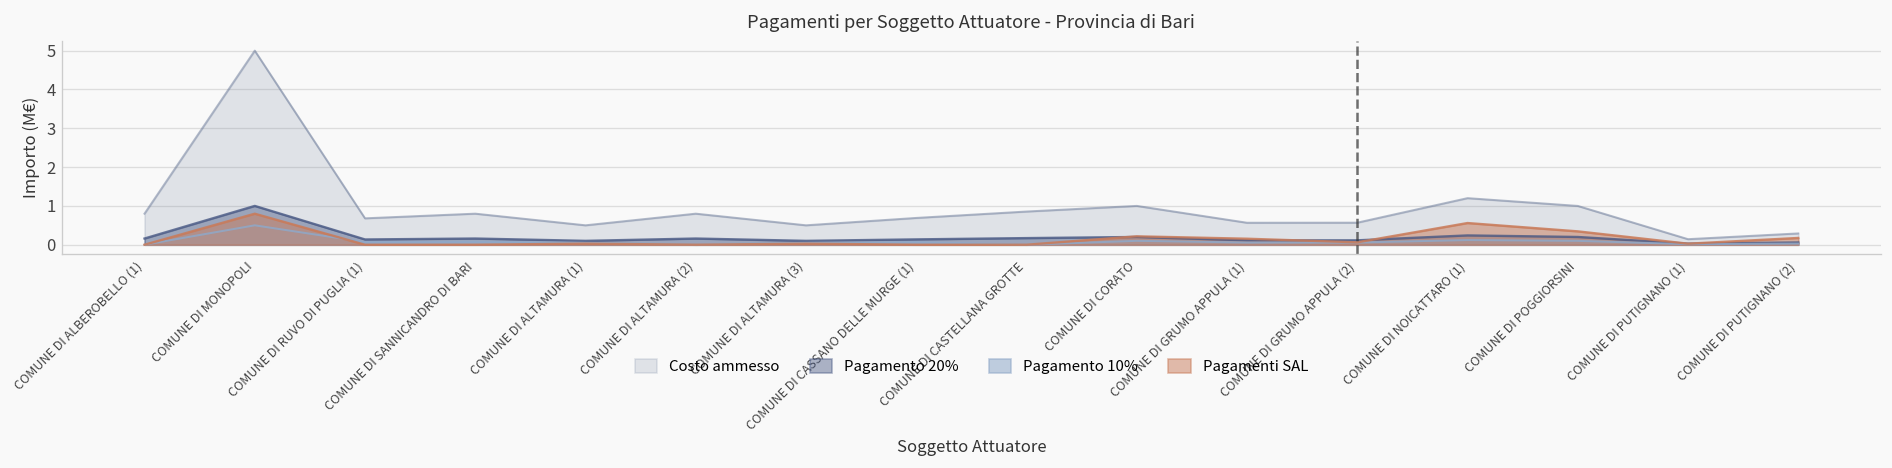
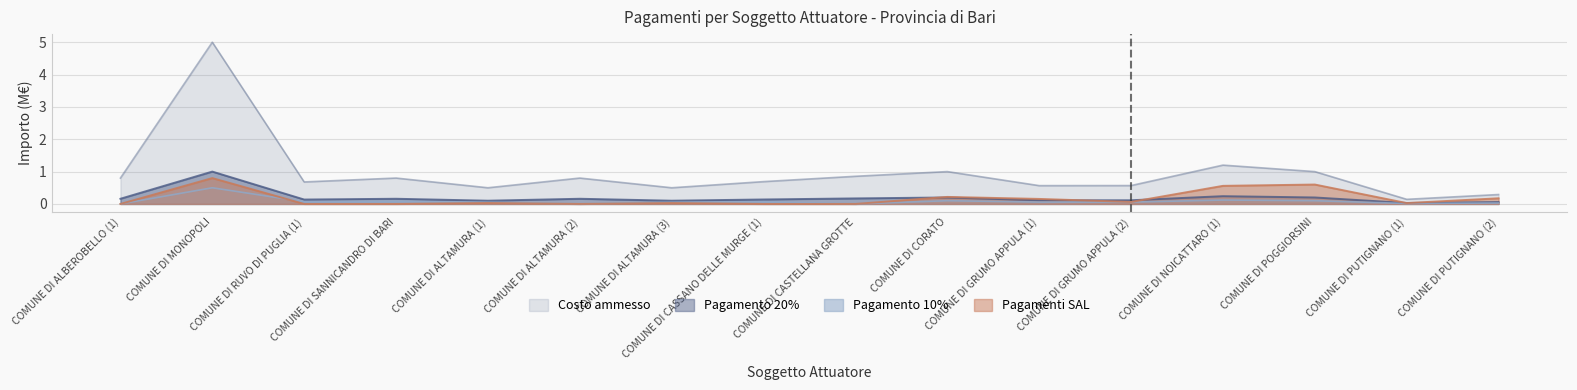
Pagamenti SAL, COMUNE DI POGGIORSINI: 0.3 -> 0.6
